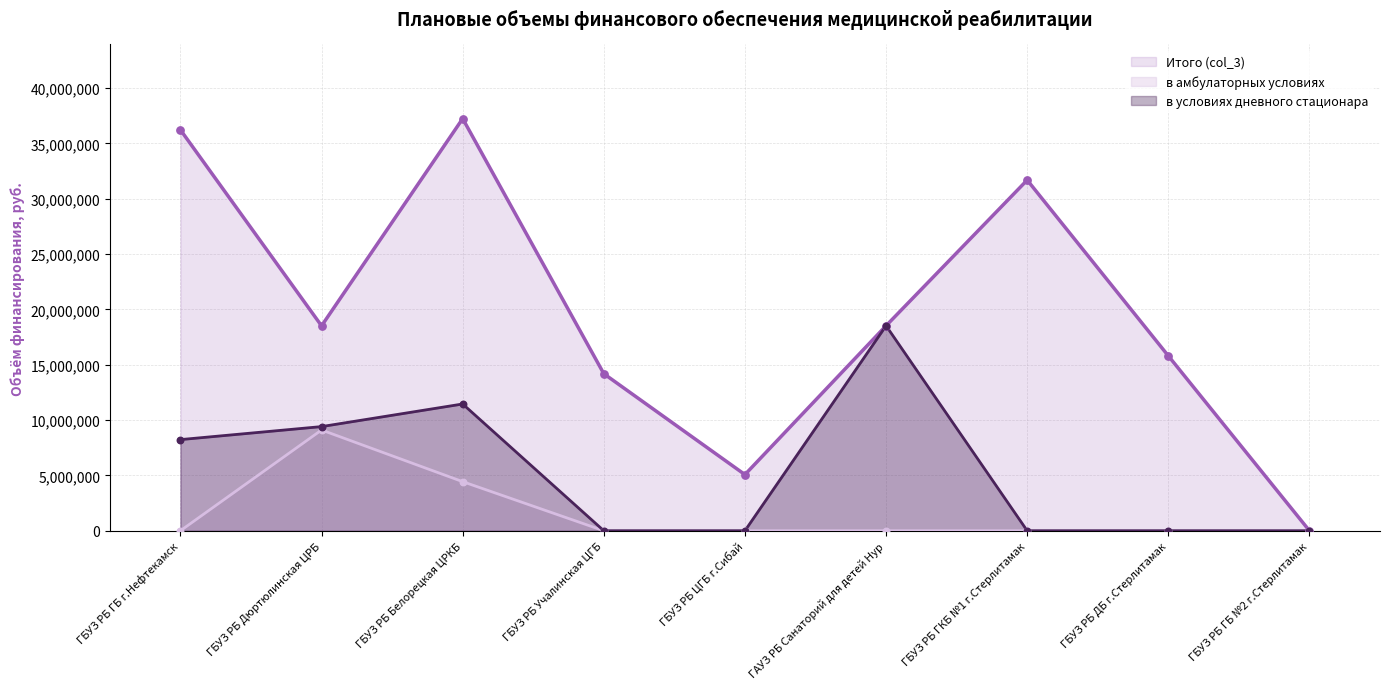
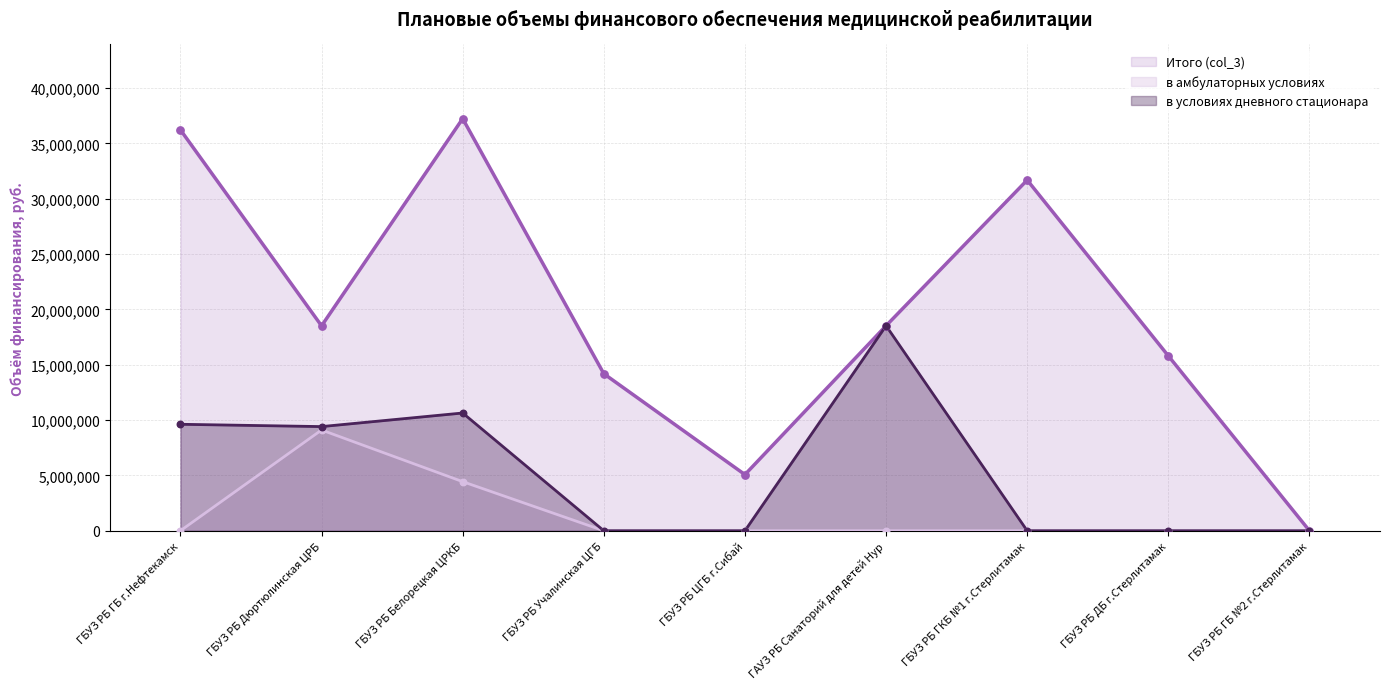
в условиях дневного стационара, ГБУЗ РБ ГБ г.Нефтекамск: 8,200,000 -> 9,600,000
в условиях дневного стационара, ГБУЗ РБ Белорецкая ЦРКБ: 11,500,000 -> 10,600,000
